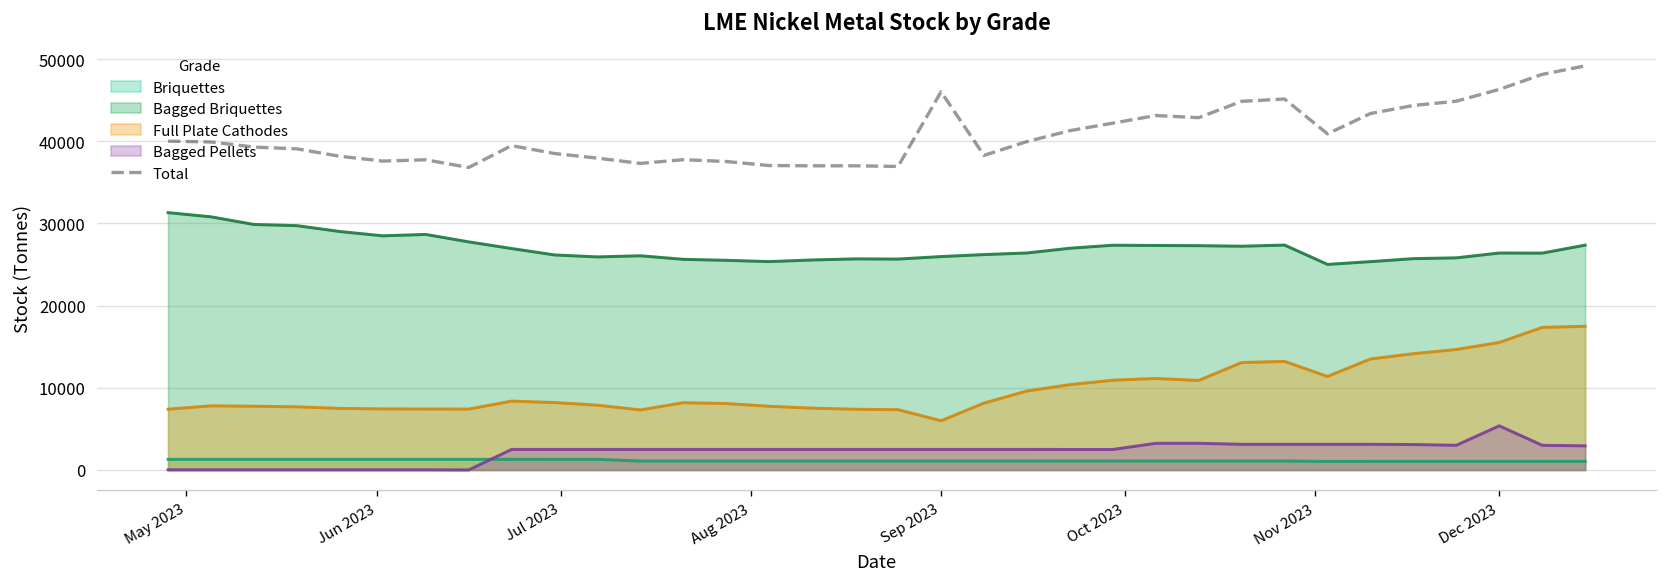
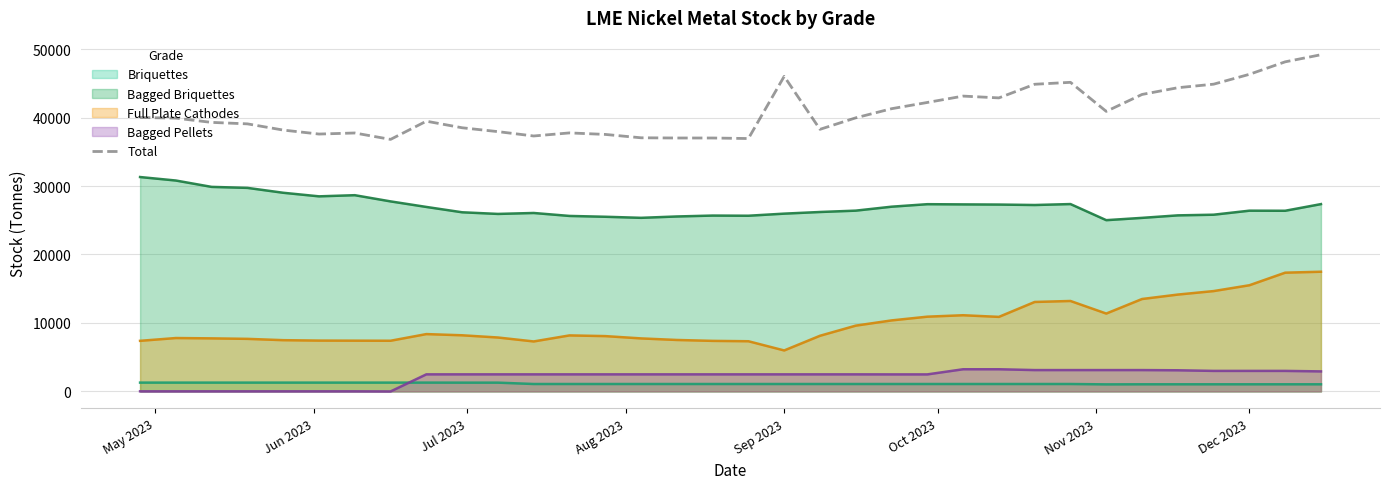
Bagged Pellets, Dec 2023: 5000 -> 3000
